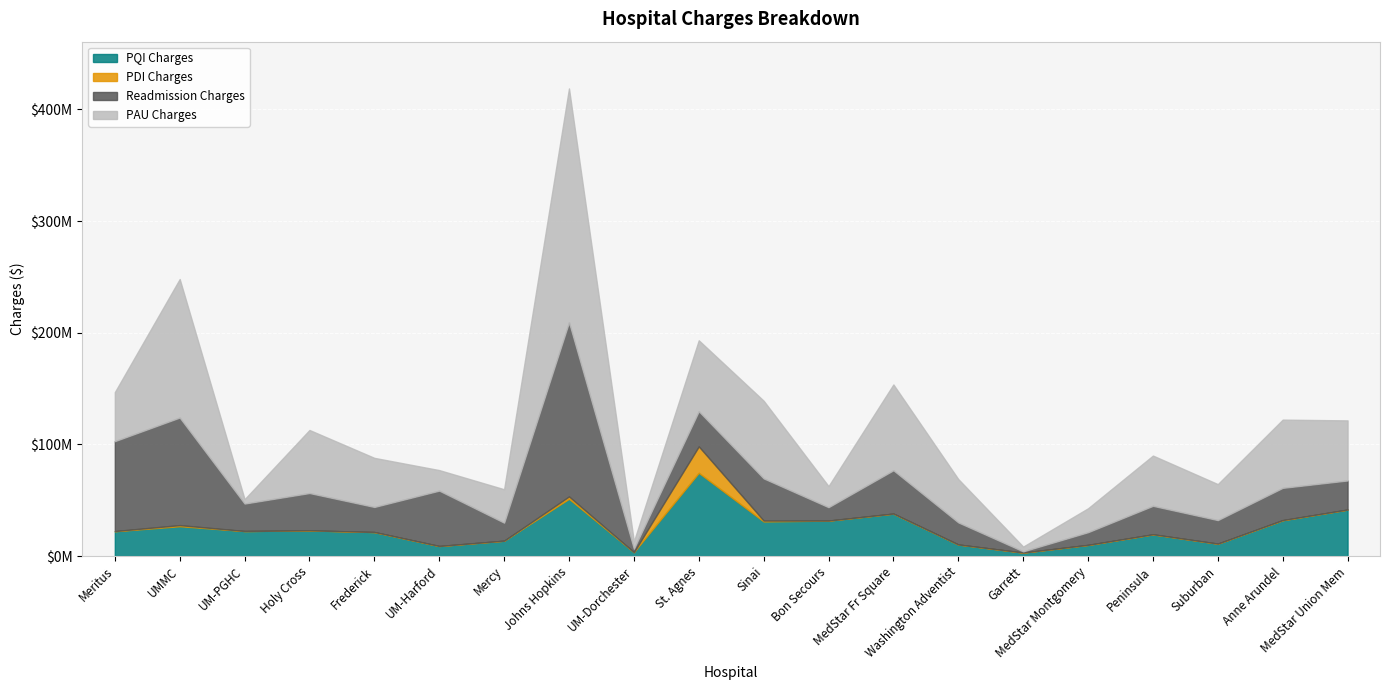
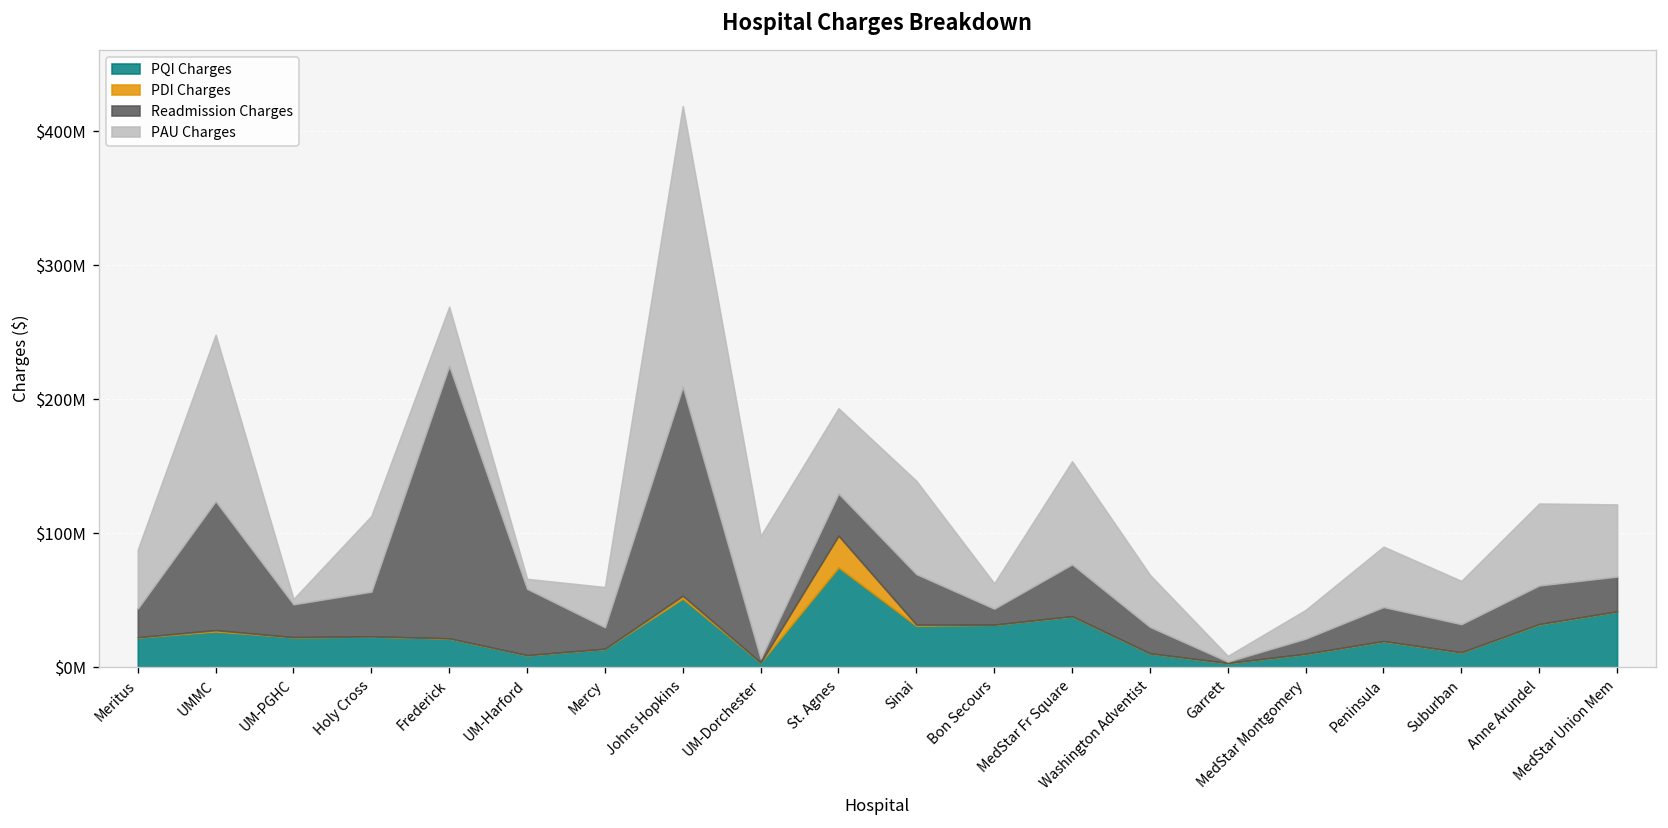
Readmission Charges, Meritus: $81000000 -> $22000000
Readmission Charges, Frederick: $22000000 -> $203000000
PAU Charges, UM-Harford: $18000000 -> $7000000
PAU Charges, UM-Dorchester: $7000000 -> $91000000
